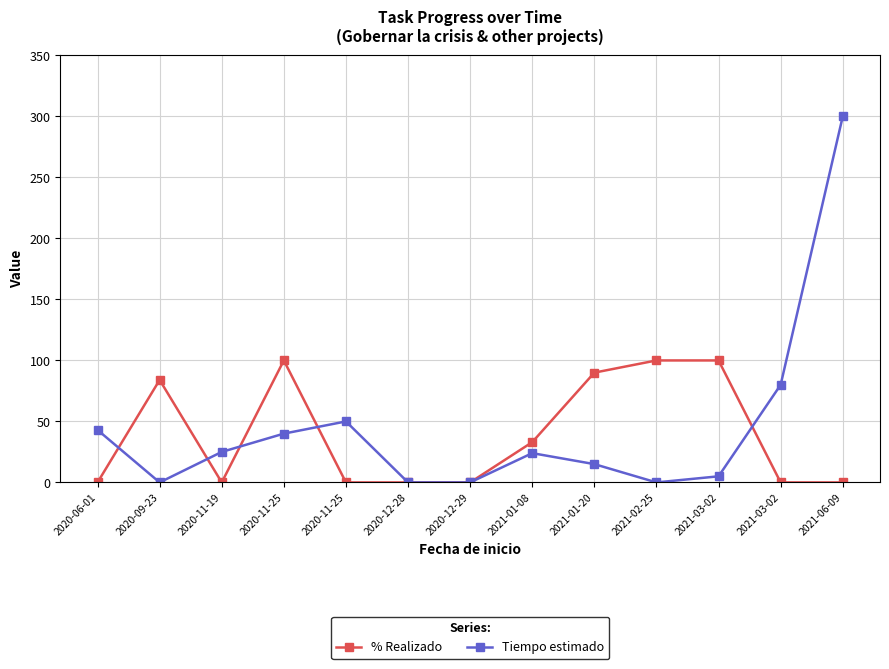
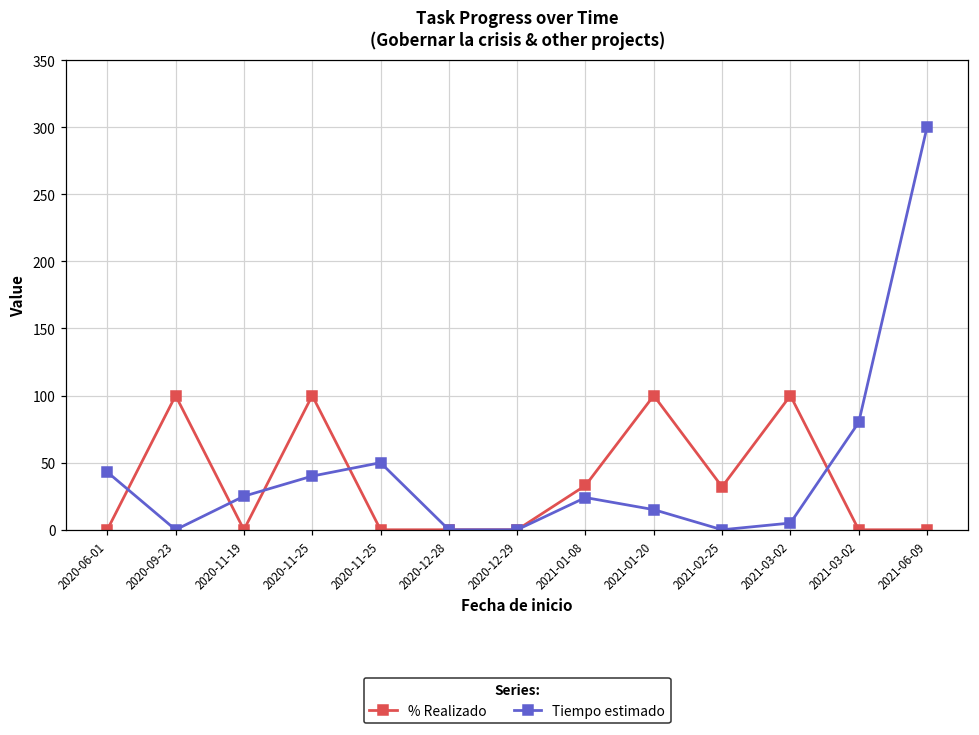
% Realizado, 2020-09-23: 84 -> 100
% Realizado, 2021-01-20: 90 -> 100
% Realizado, 2021-02-25: 100 -> 32
